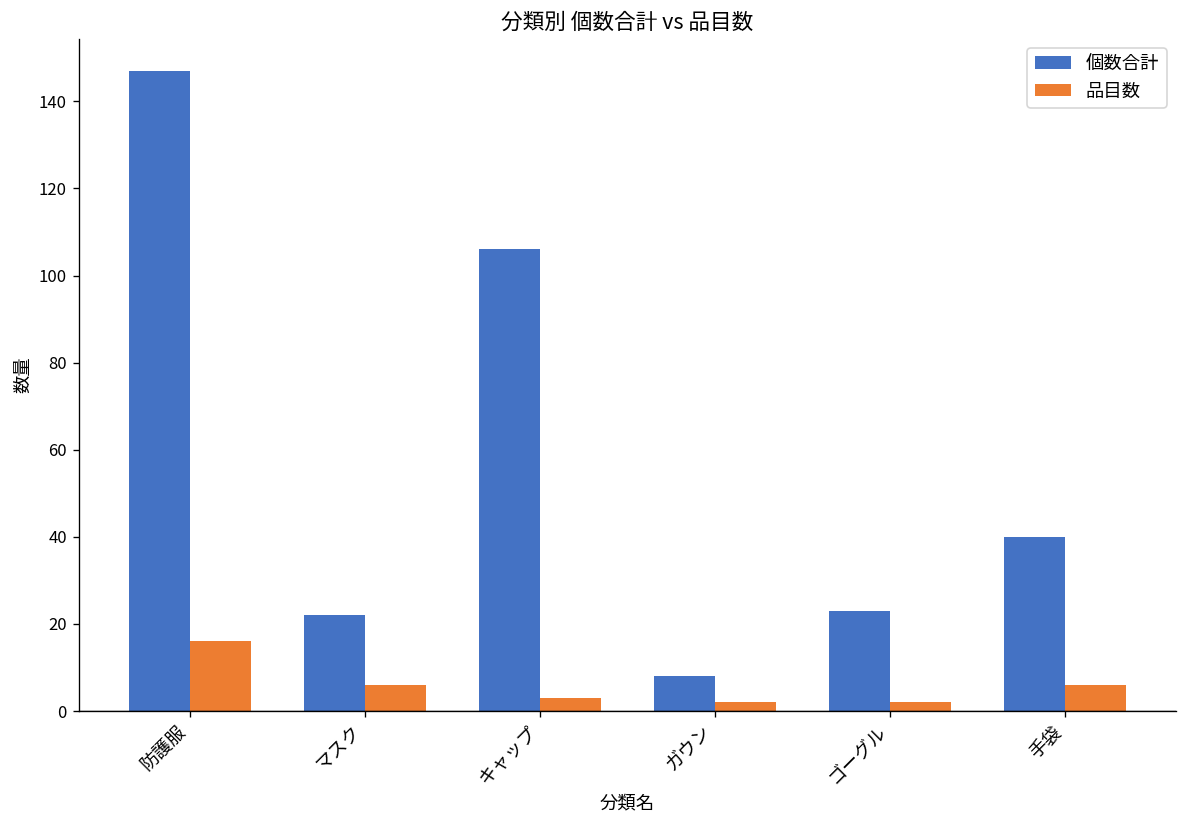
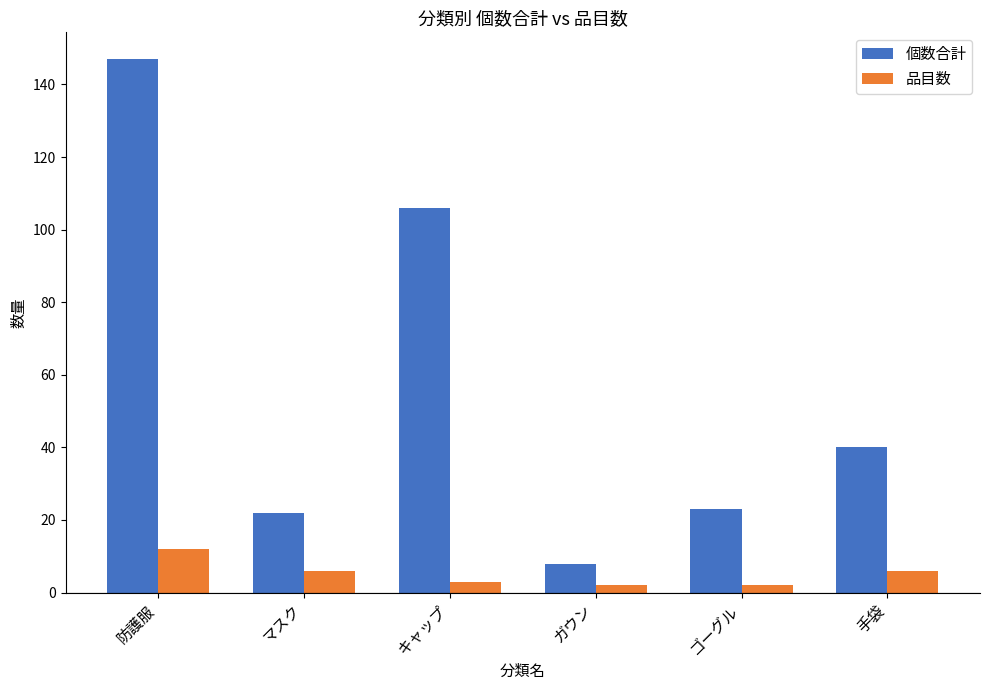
品目数, 防護服: 16 -> 12
